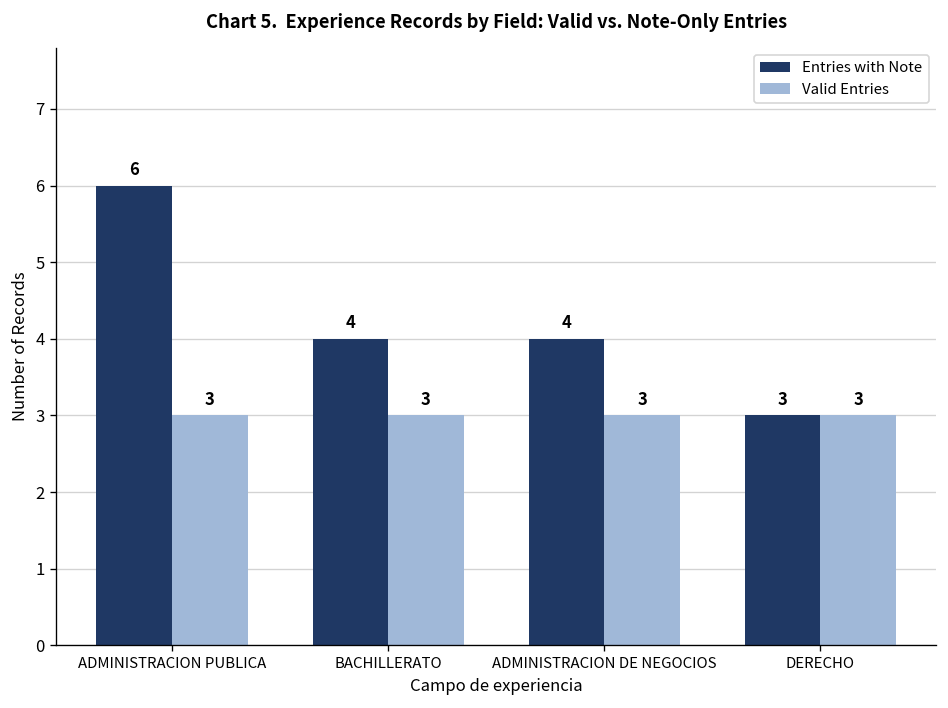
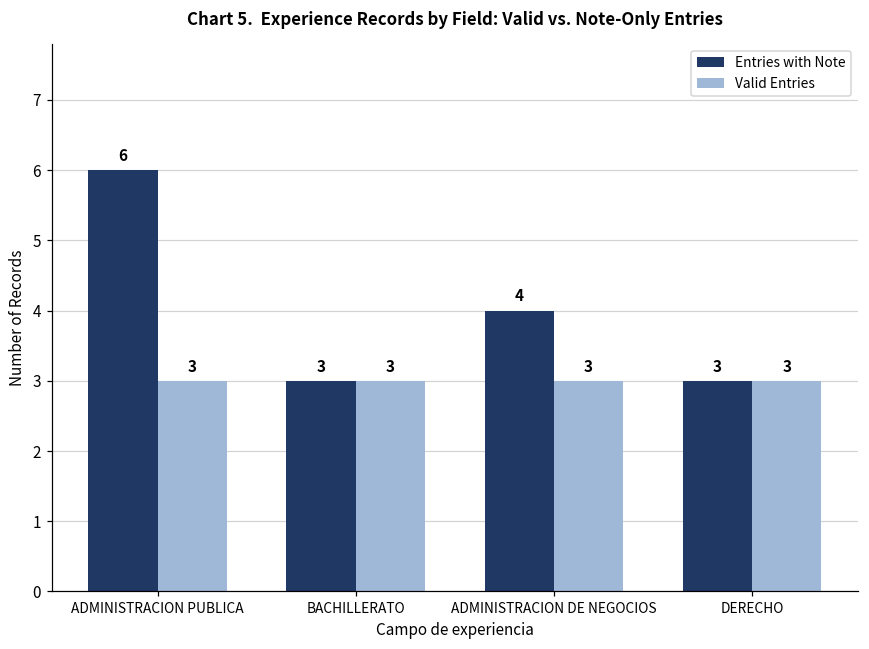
Entries with Note, BACHILLERATO: 4 -> 3
